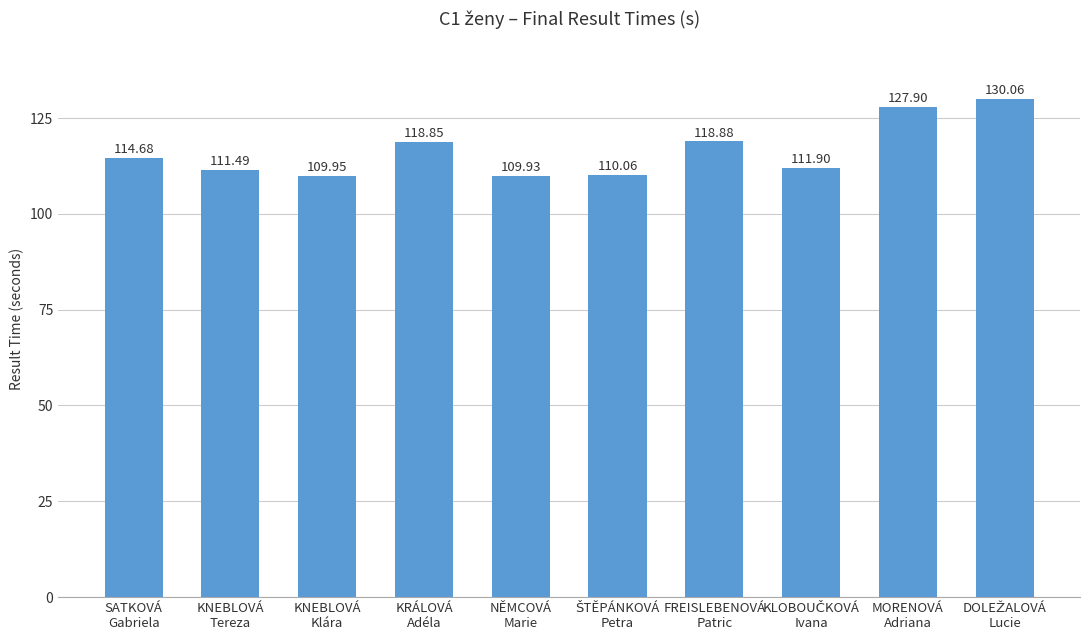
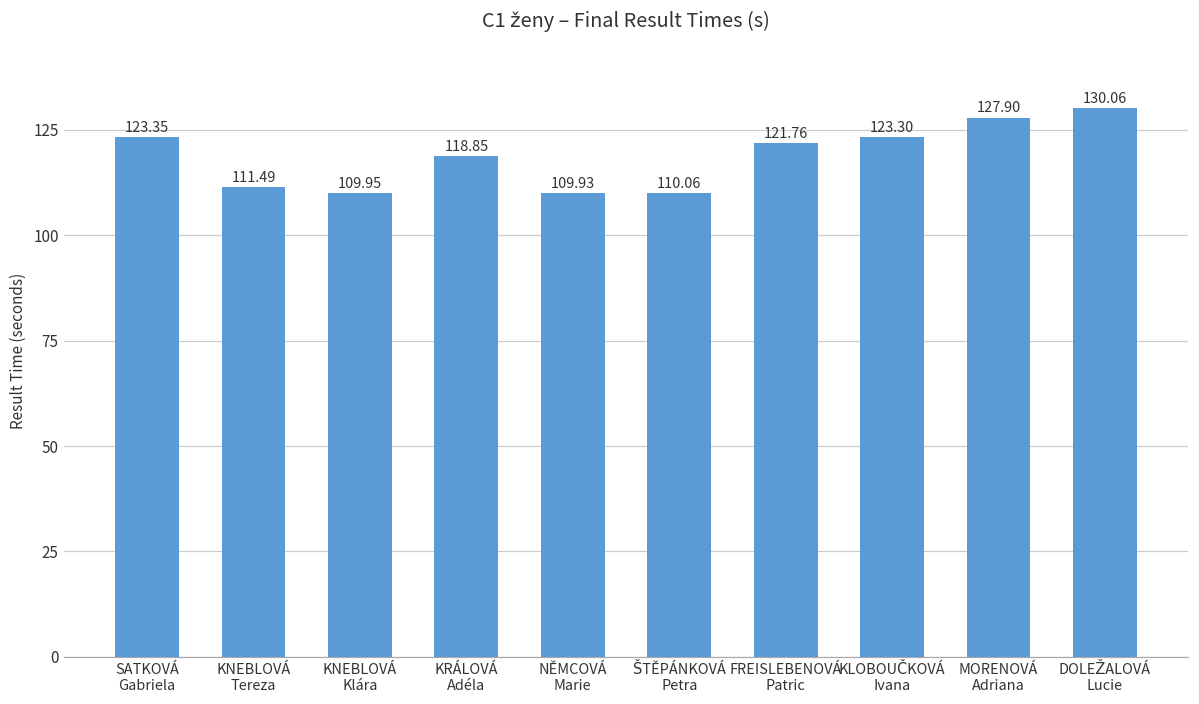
SATKOVÁ Gabriela: 114.68 -> 123.35
FREISLEBENOVÁ Patric: 118.88 -> 121.76
KLOBOUČKOVÁ Ivana: 111.90 -> 123.30
